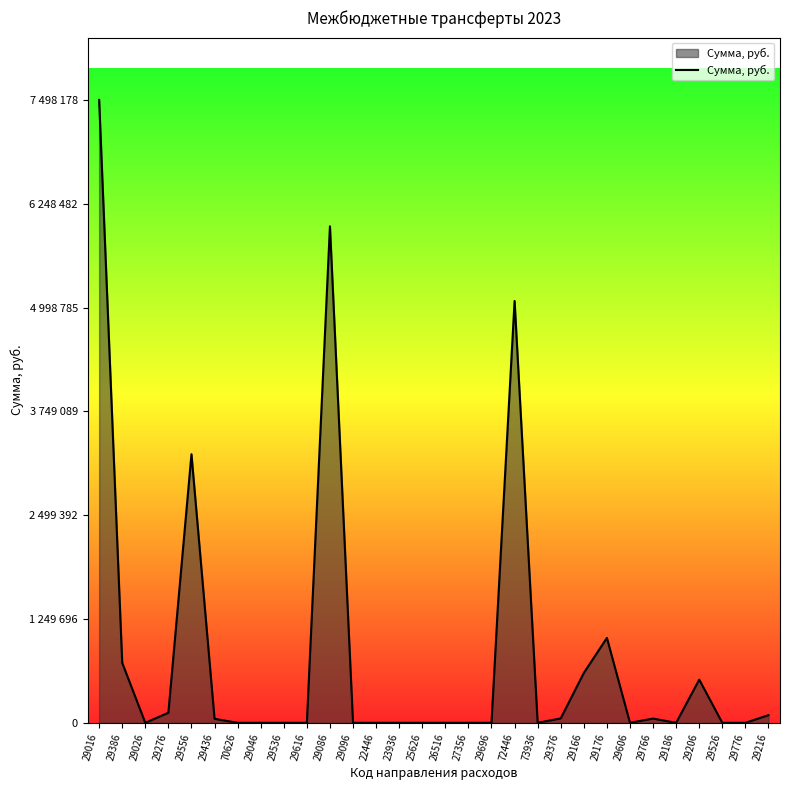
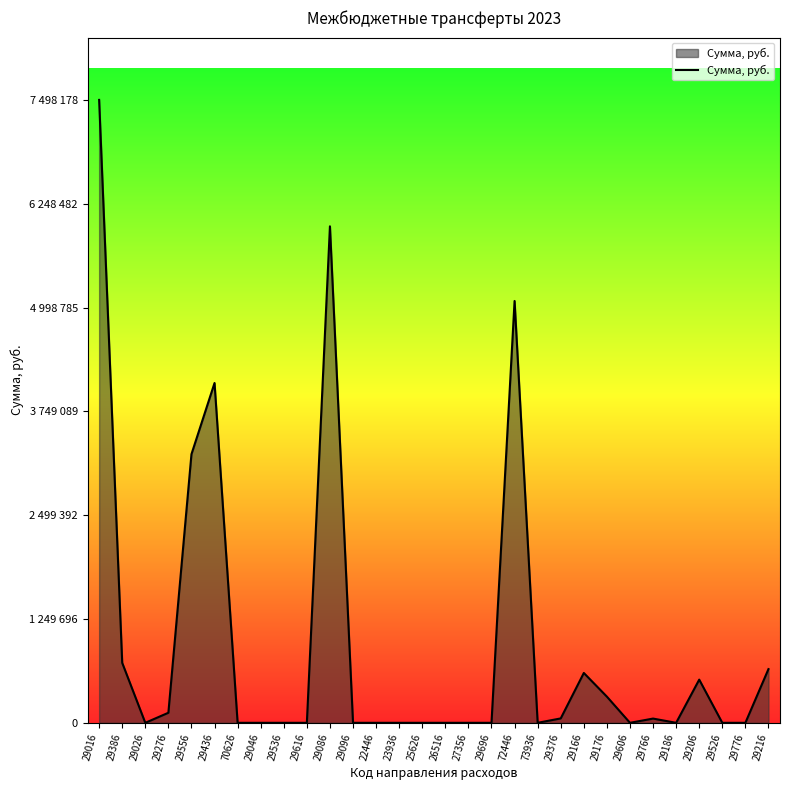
29436: 0 -> 4100000
29176: 1000000 -> 300000
29216: 100000 -> 600000
